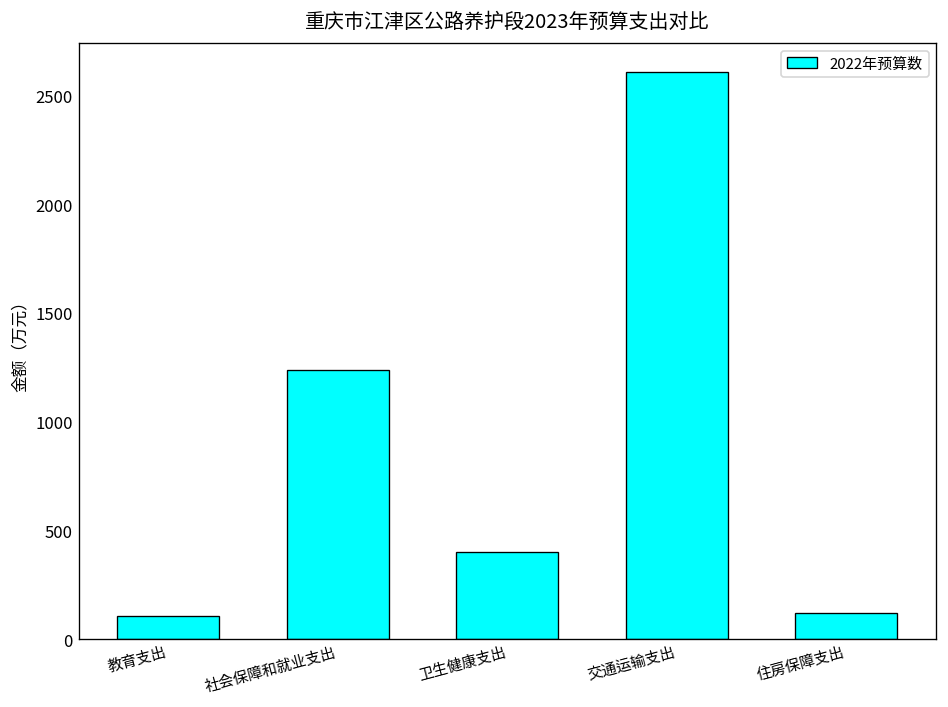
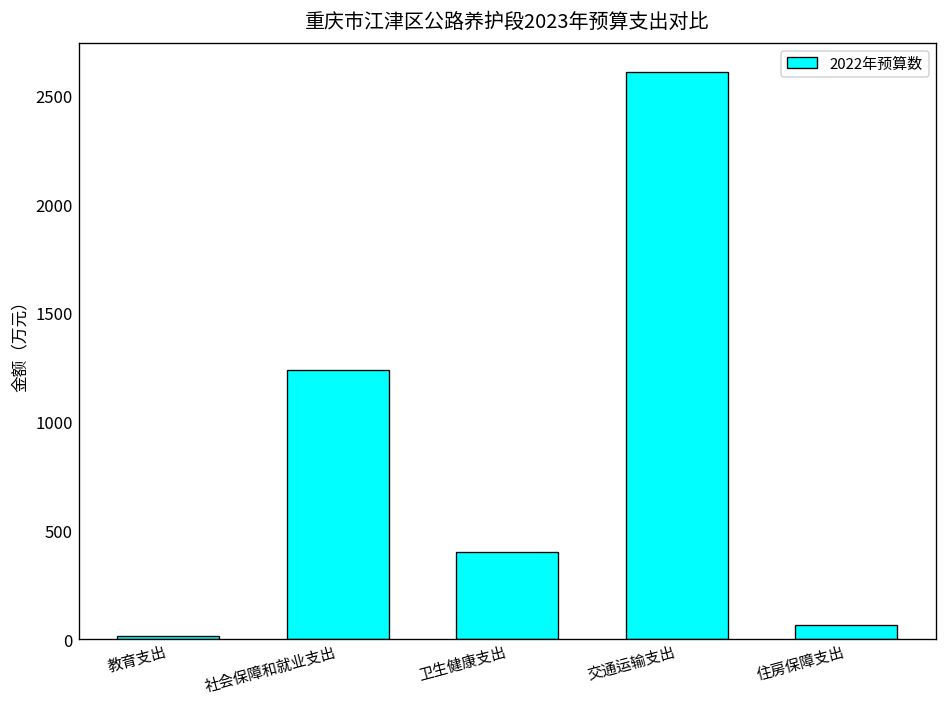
教育支出: 110 -> 20
住房保障支出: 120 -> 60
